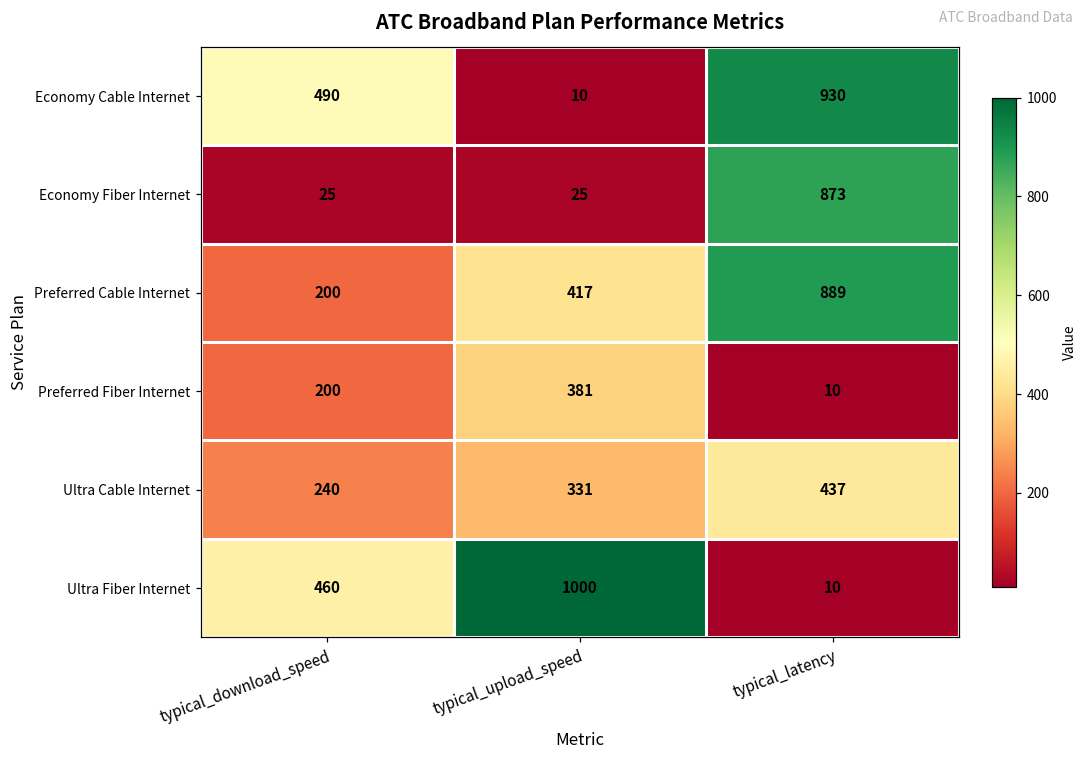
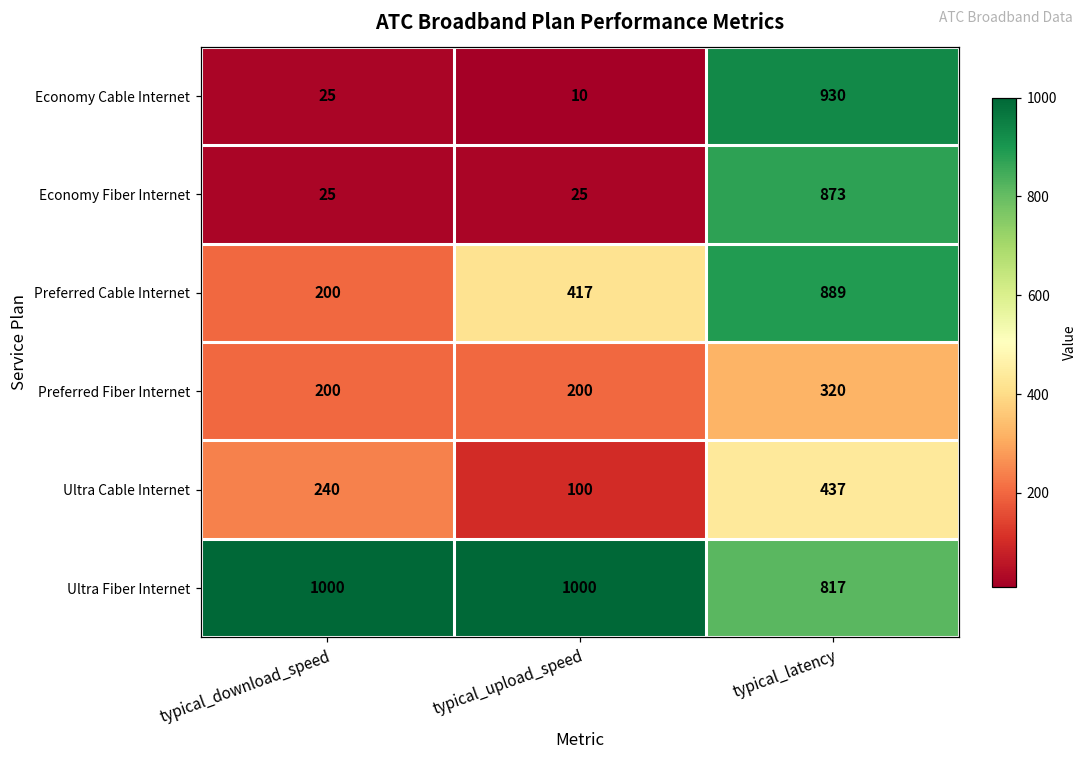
Economy Cable Internet, typical_download_speed: 490 -> 25
Preferred Fiber Internet, typical_upload_speed: 381 -> 200
Preferred Fiber Internet, typical_latency: 10 -> 320
Ultra Cable Internet, typical_upload_speed: 331 -> 100
Ultra Fiber Internet, typical_download_speed: 460 -> 1000
Ultra Fiber Internet, typical_latency: 10 -> 817
